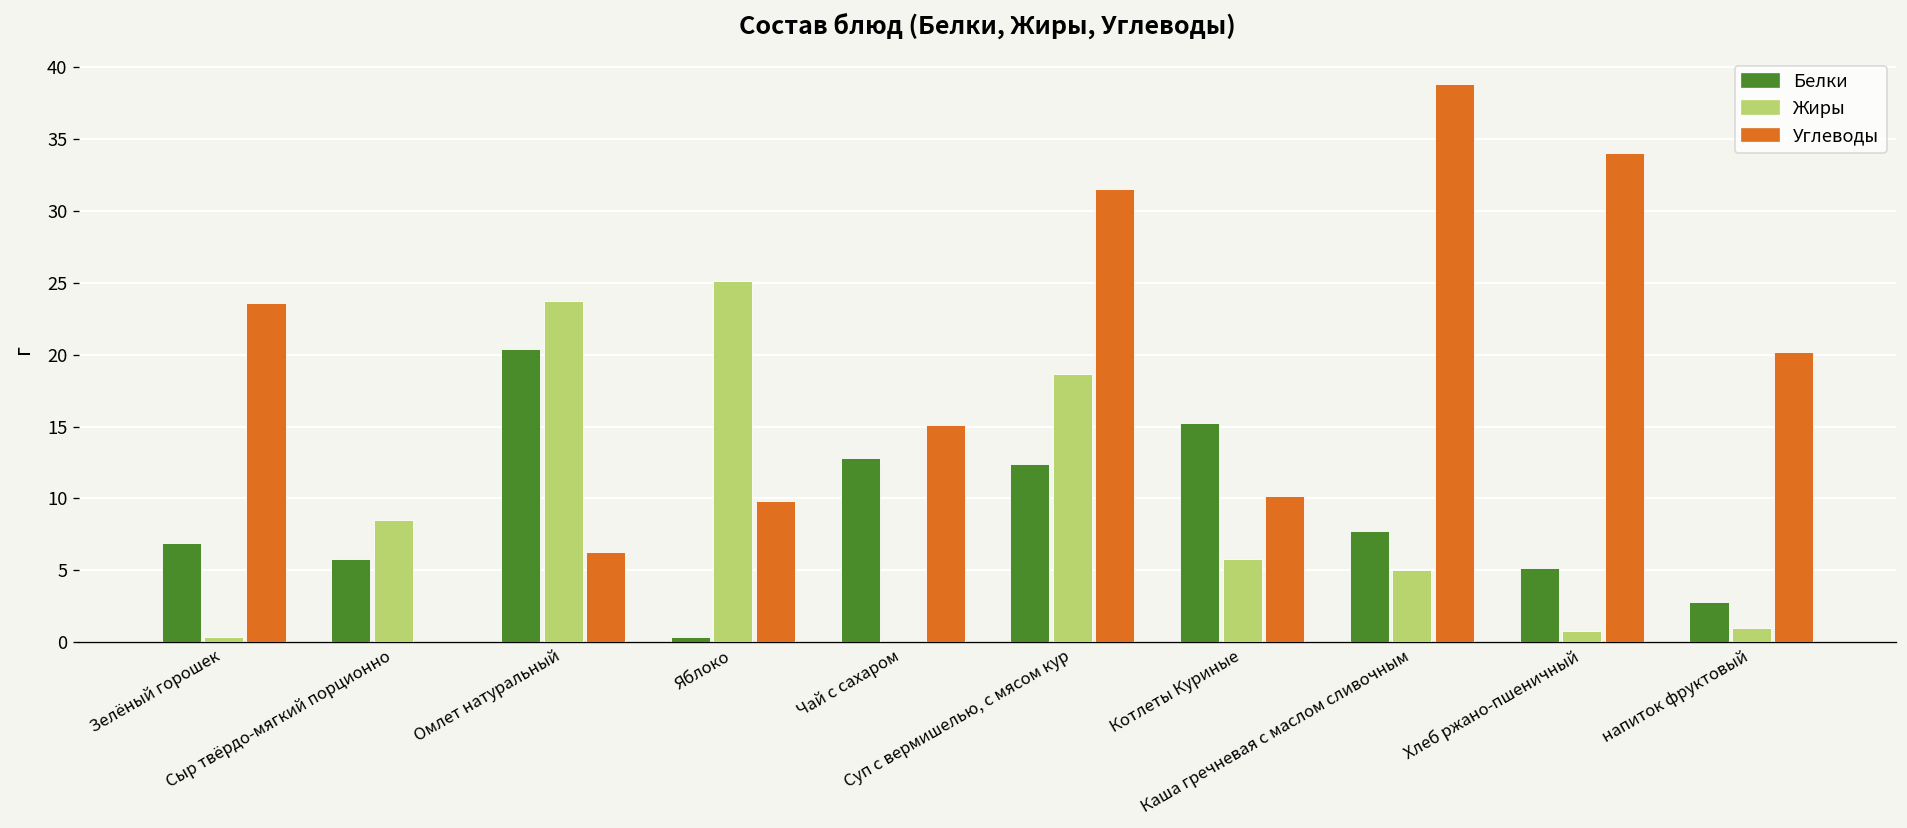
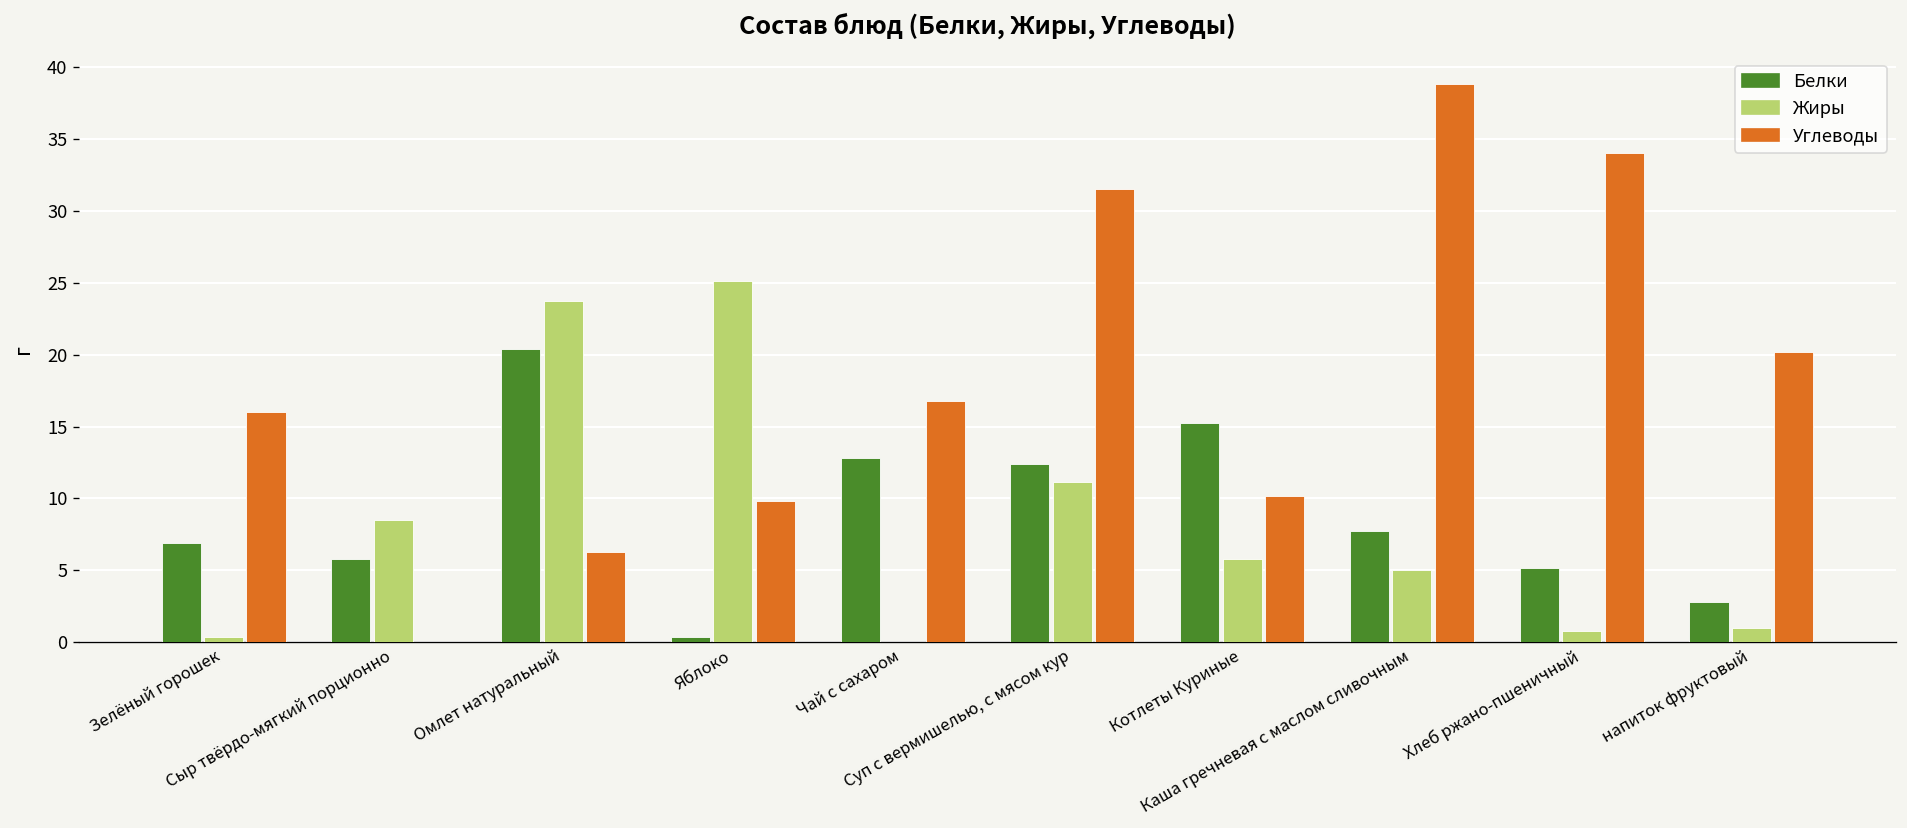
Углеводы, Зелёный горошек: 23.6 -> 16.0
Углеводы, Чай с сахаром: 15.1 -> 16.8
Жиры, Суп с вермишелью, с мясом кур: 18.6 -> 11.1
